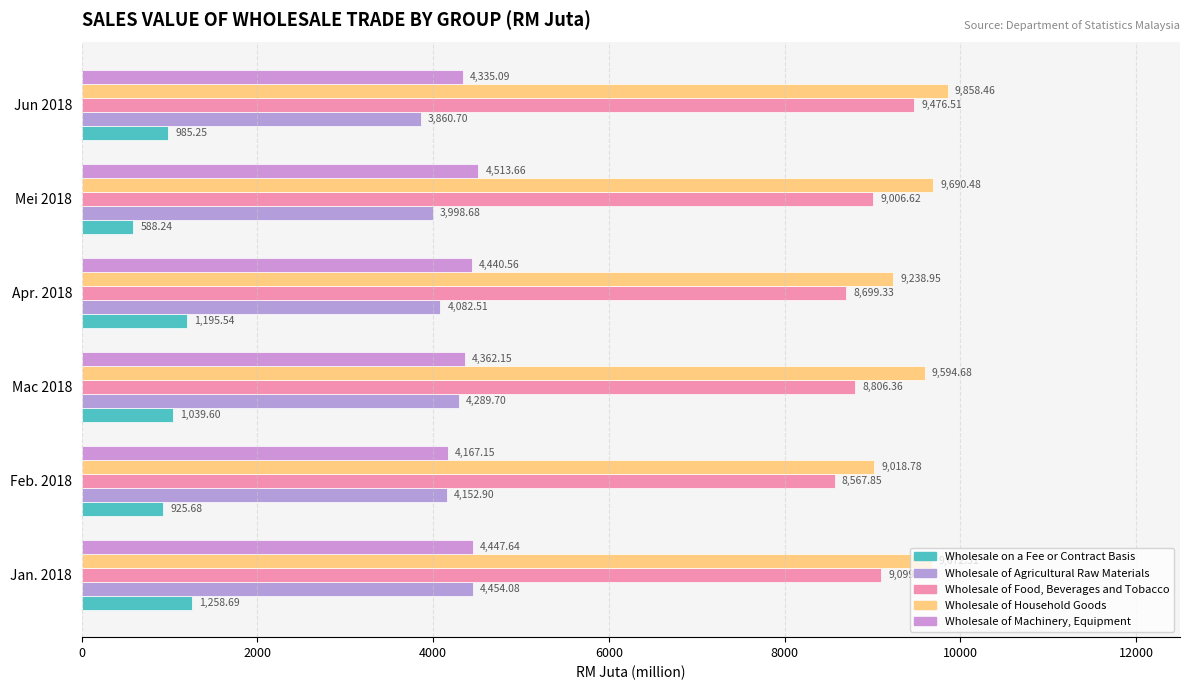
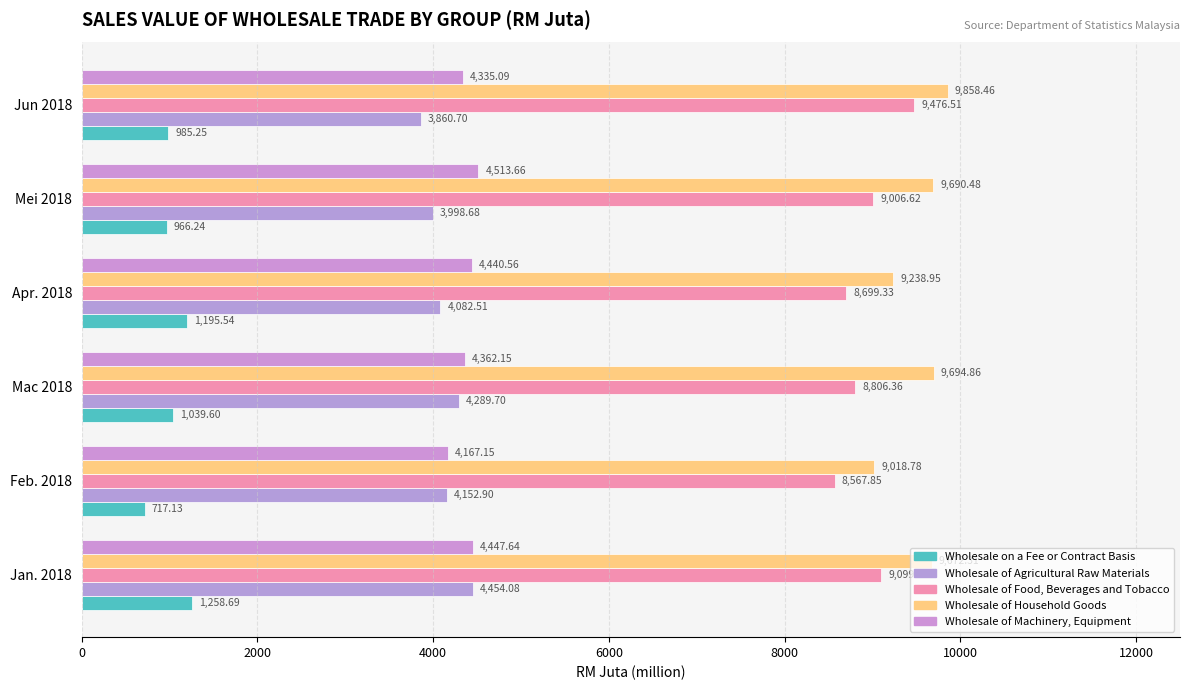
Wholesale on a Fee or Contract Basis, Mei 2018: 588.24 -> 966.24
Wholesale of Household Goods, Mac 2018: 9,594.68 -> 9,694.86
Wholesale on a Fee or Contract Basis, Feb. 2018: 925.68 -> 717.13
